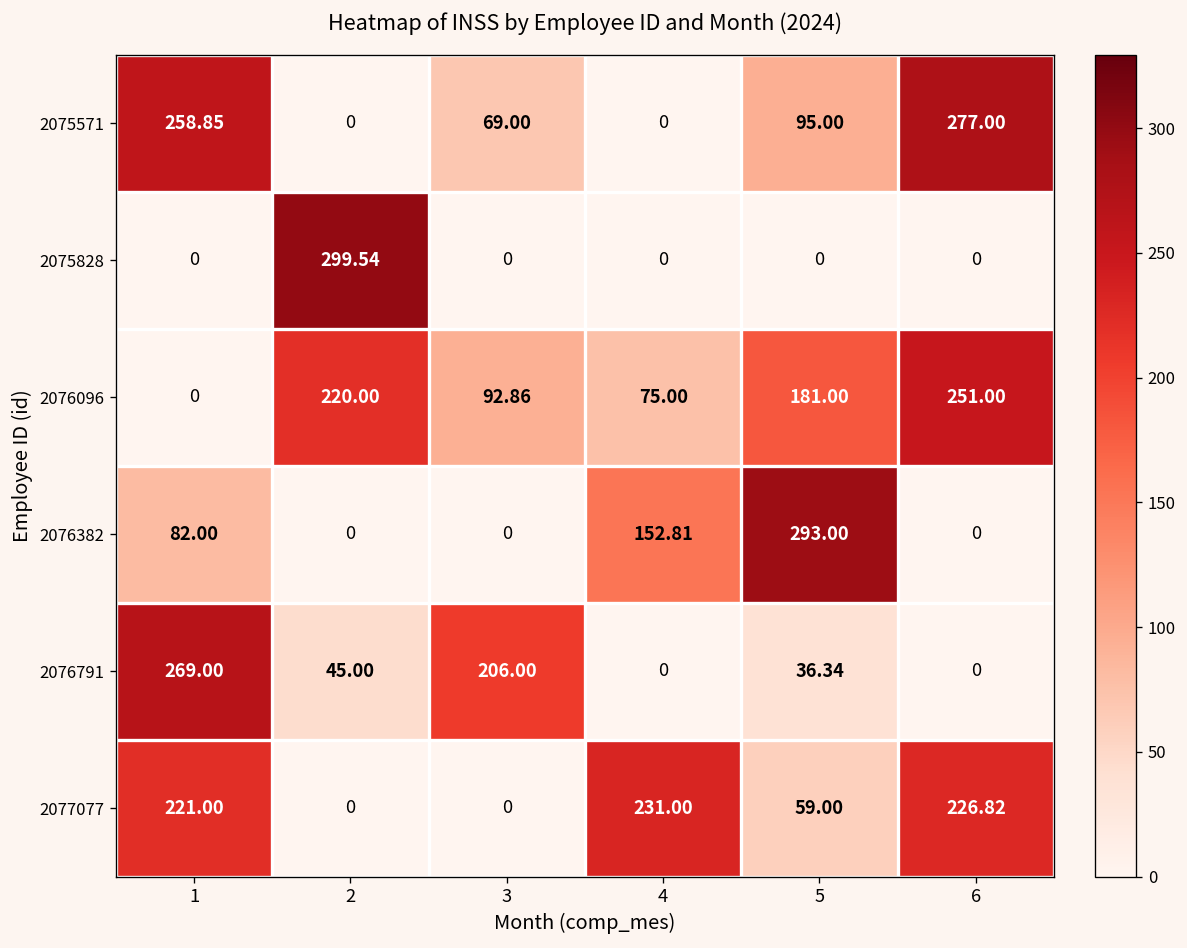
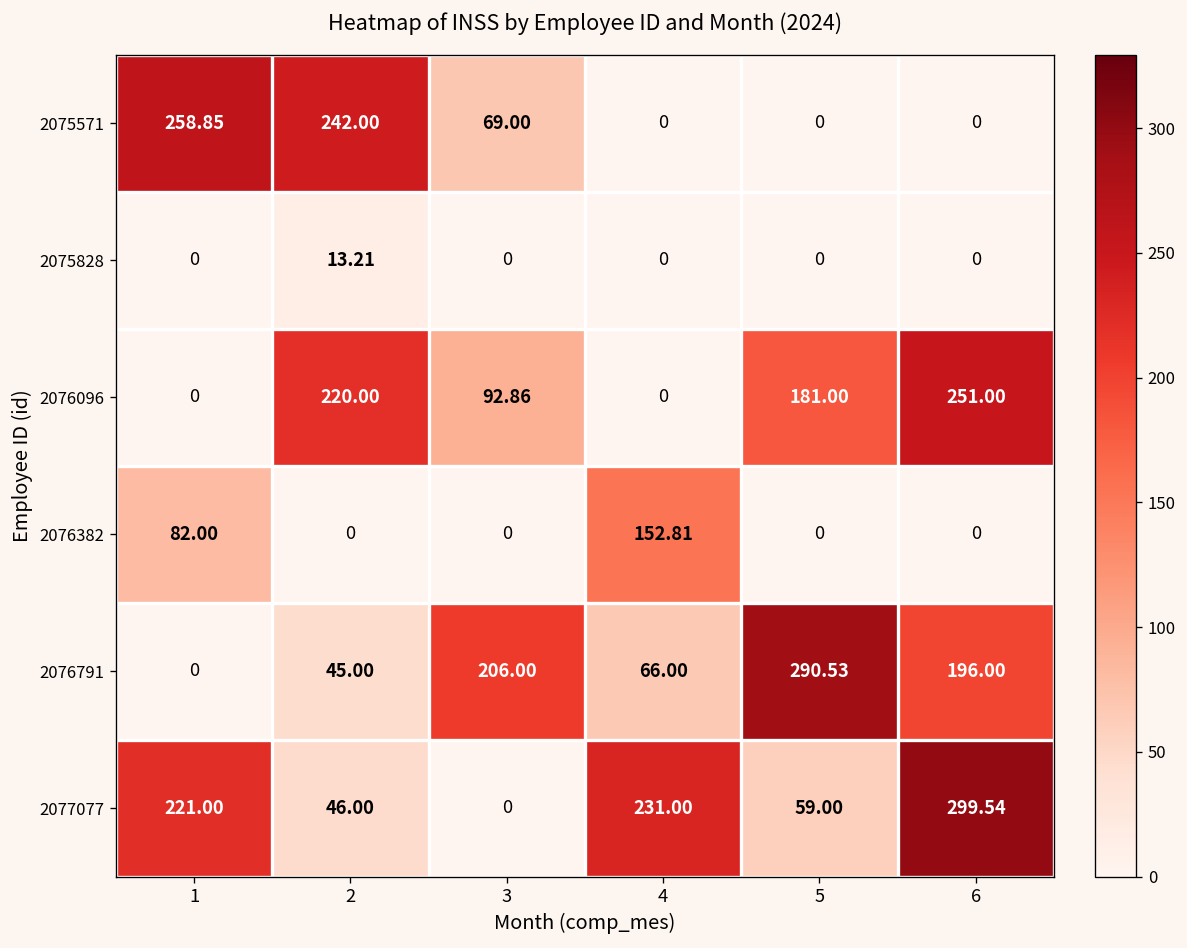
2075571, 2: 0 -> 242.00
2075571, 5: 95.00 -> 0
2075571, 6: 277.00 -> 0
2075828, 2: 299.54 -> 13.21
2076096, 4: 75.00 -> 0
2076382, 5: 293.00 -> 0
2076791, 1: 269.00 -> 0
2076791, 4: 0 -> 66.00
2076791, 5: 36.34 -> 290.53
2076791, 6: 0 -> 196.00
2077077, 2: 0 -> 46.00
2077077, 6: 226.82 -> 299.54
